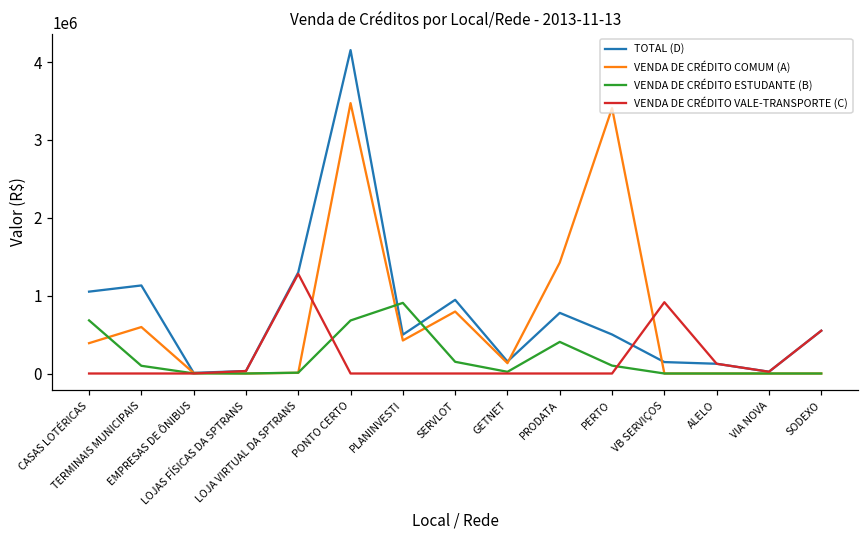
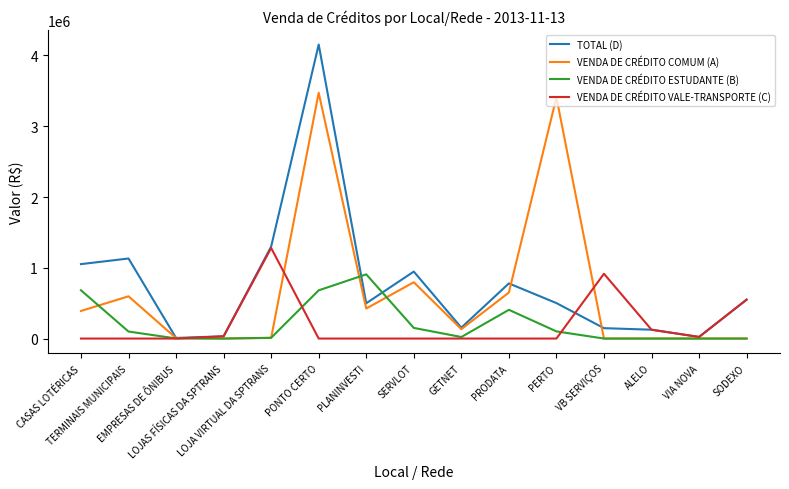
VENDA DE CRÉDITO COMUM (A), PRODATA: 1400000 -> 600000
